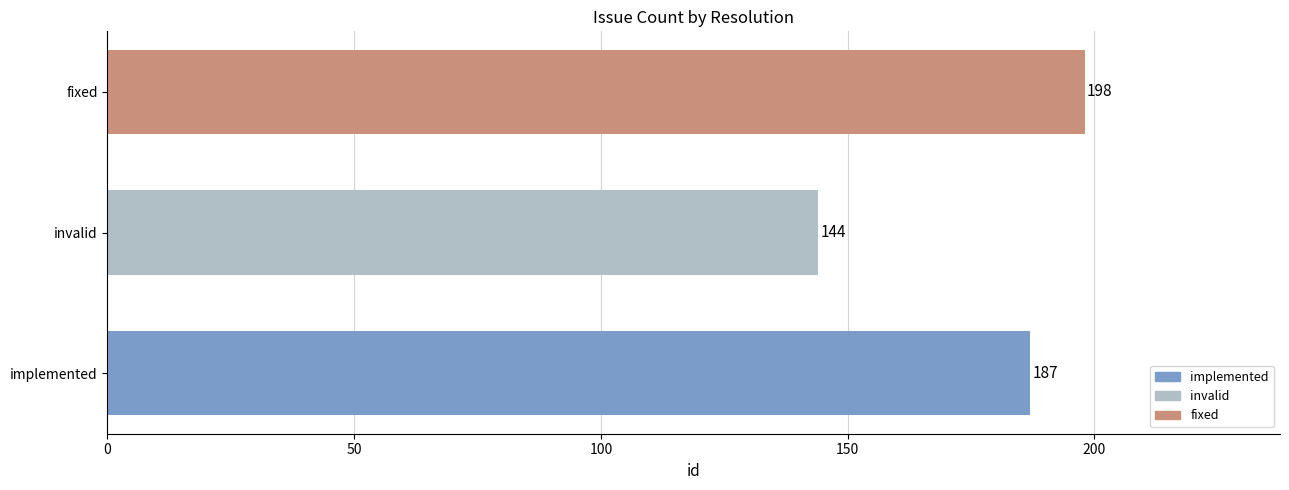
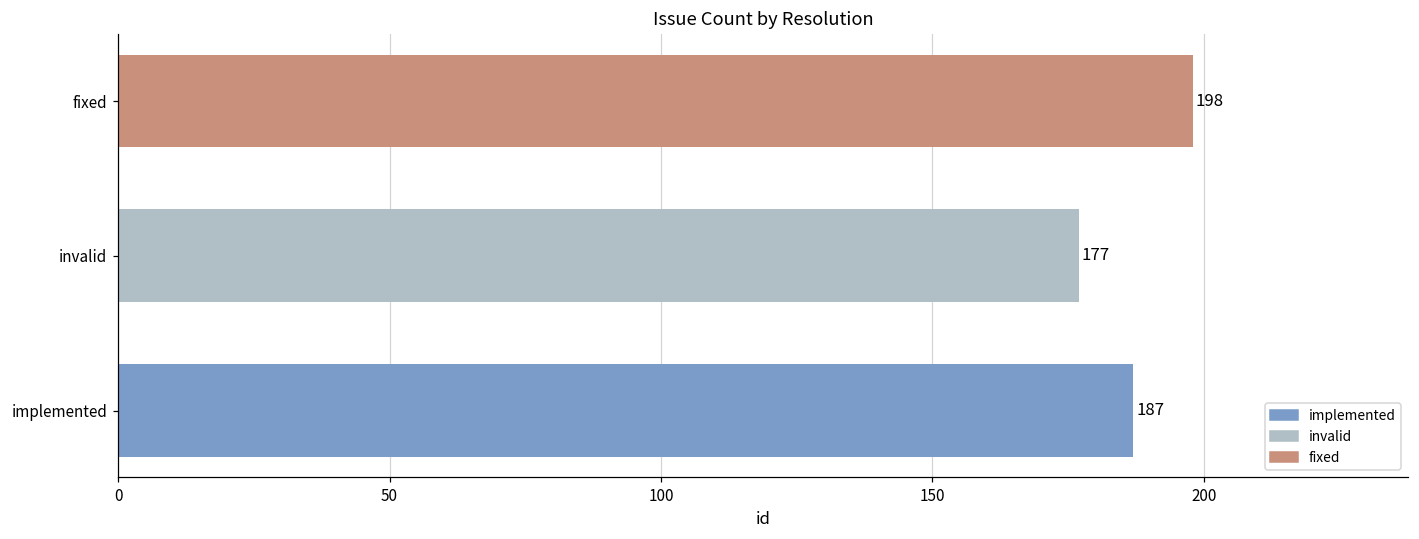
invalid: 144 -> 177
